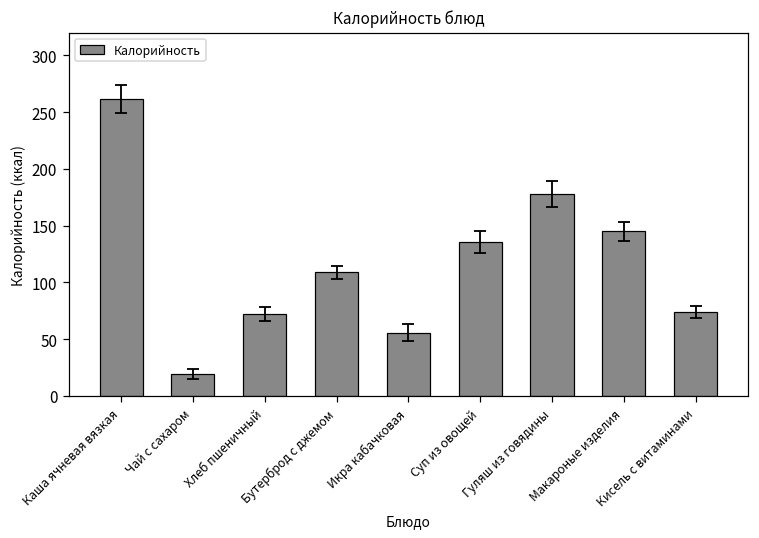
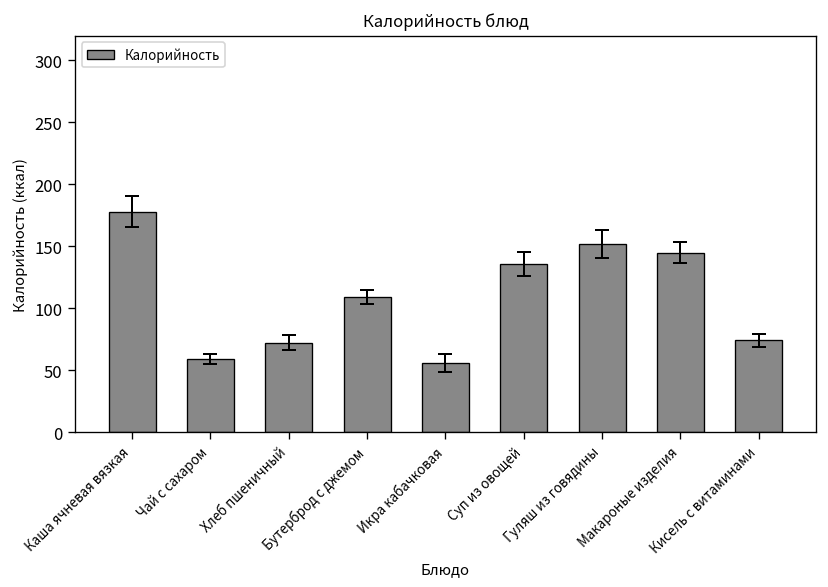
Калорийность, Каша ячневая вязкая: 262 -> 178
Калорийность, Чай с сахаром: 19 -> 59
Калорийность, Гуляш из говядины: 178 -> 152
